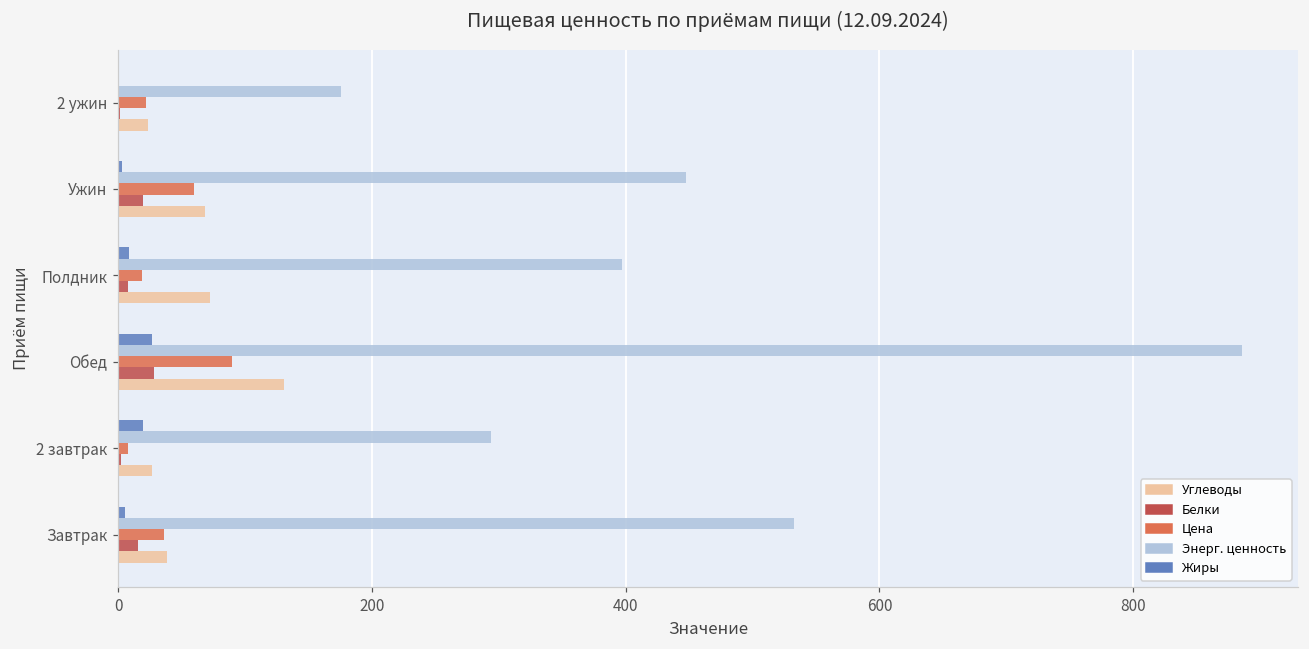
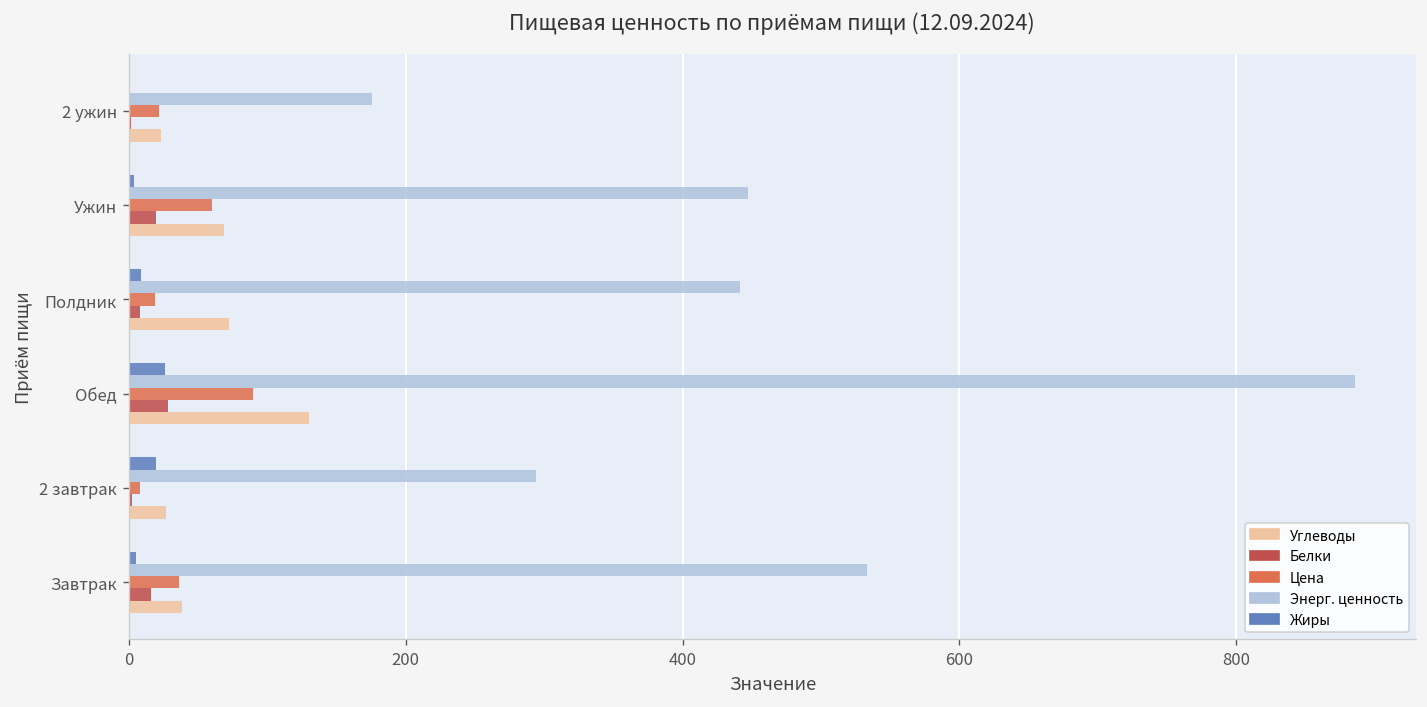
Энерг. ценность, Полдник: 397 -> 441
